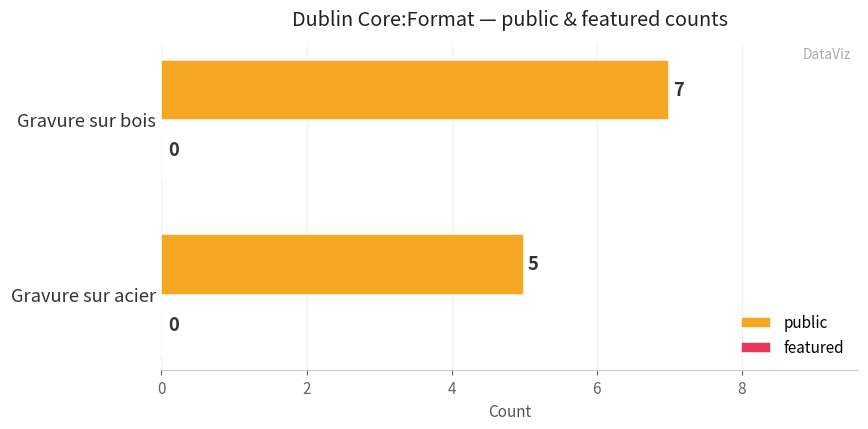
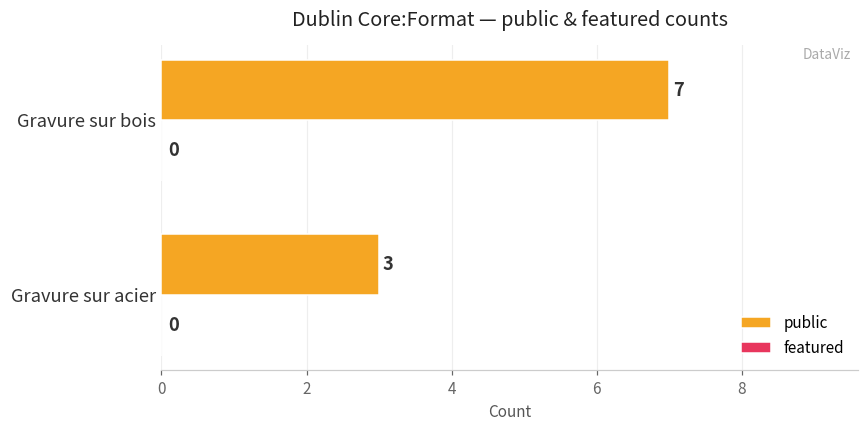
public, Gravure sur acier: 5 -> 3
